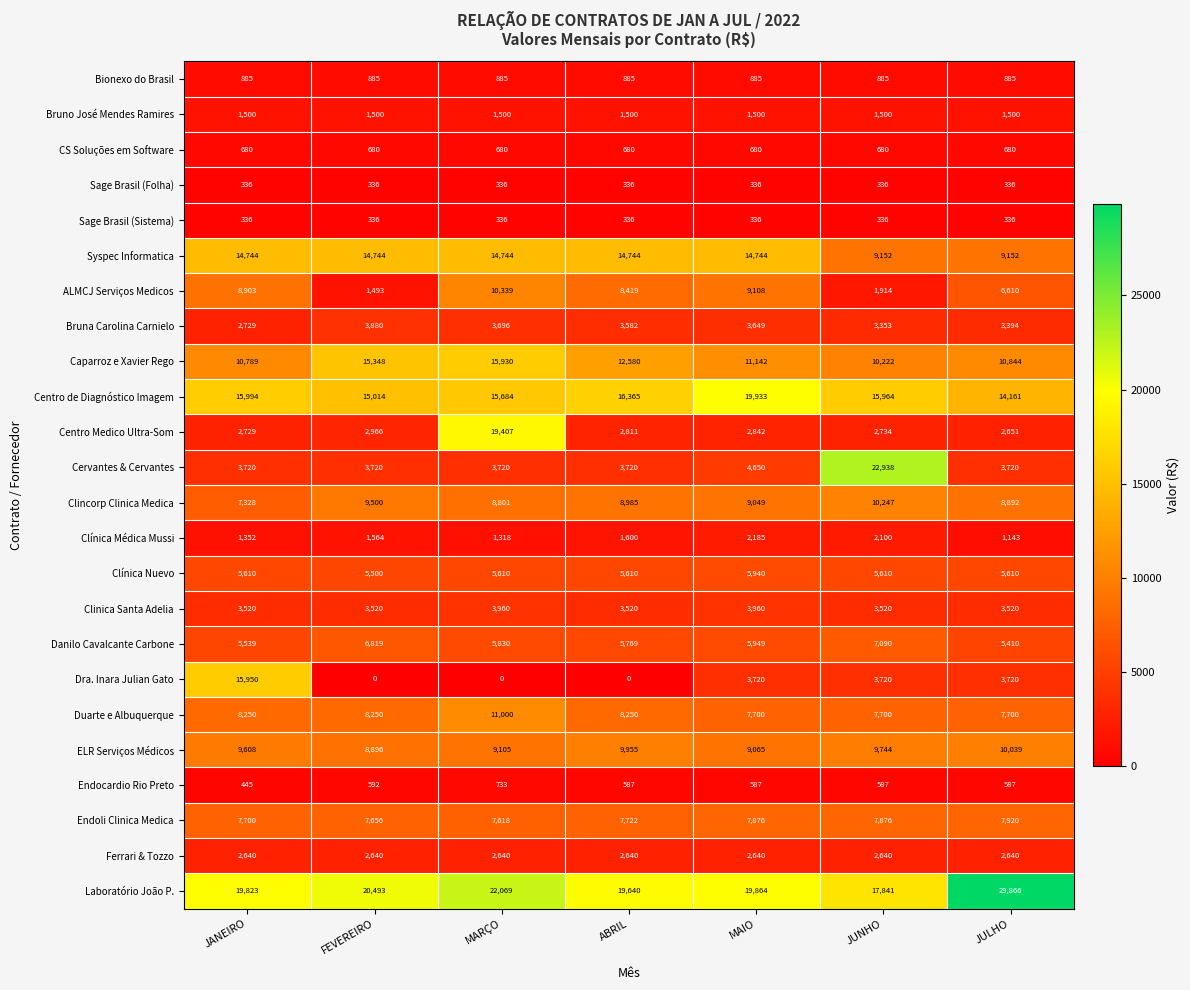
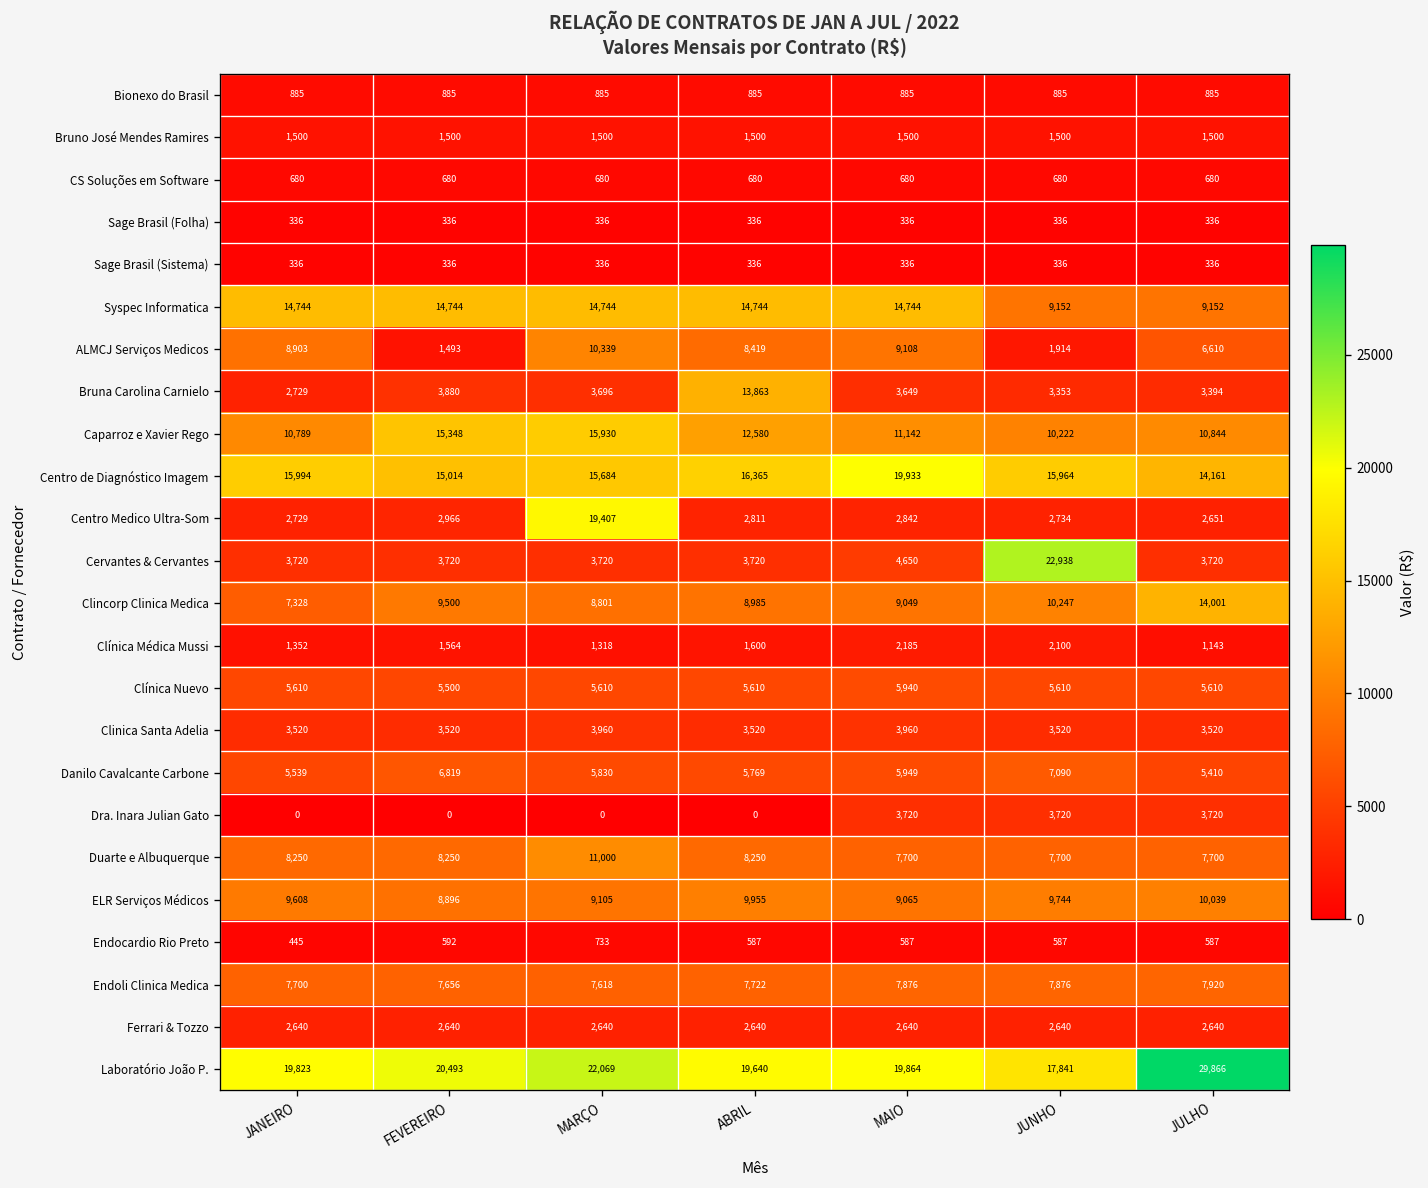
Bruna Carolina Carnielo, ABRIL: 3,582 -> 13,863
Clincorp Clinica Medica, JULHO: 8,892 -> 14,001
Dra. Inara Julian Gato, JANEIRO: 15,950 -> 0
